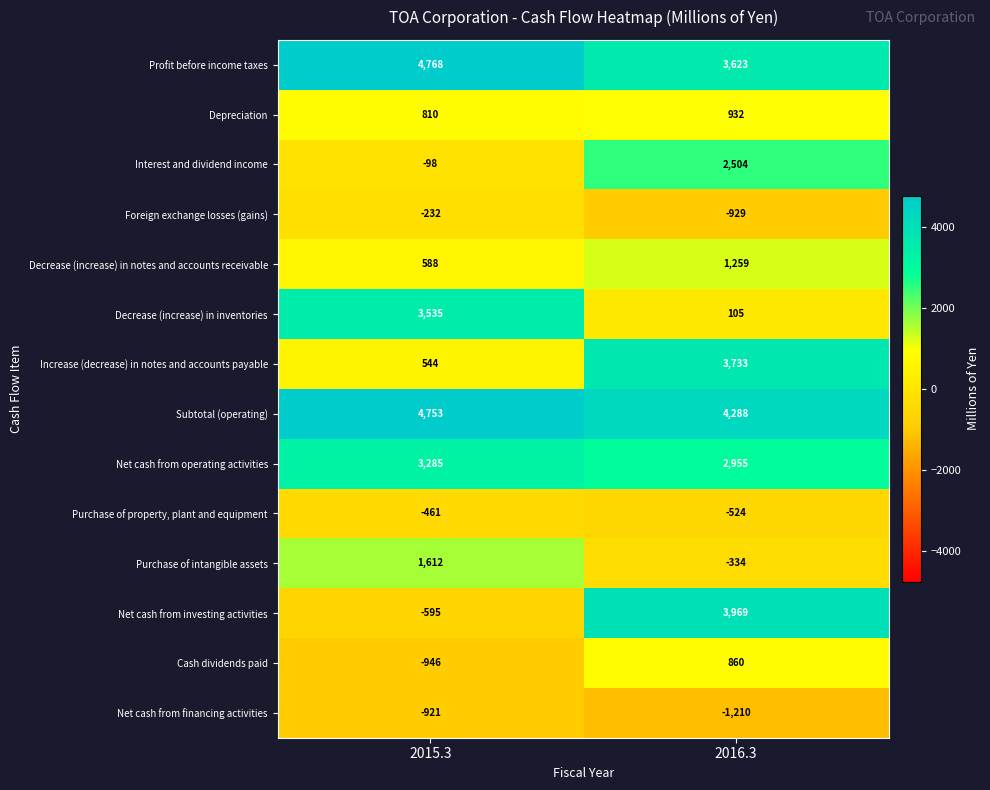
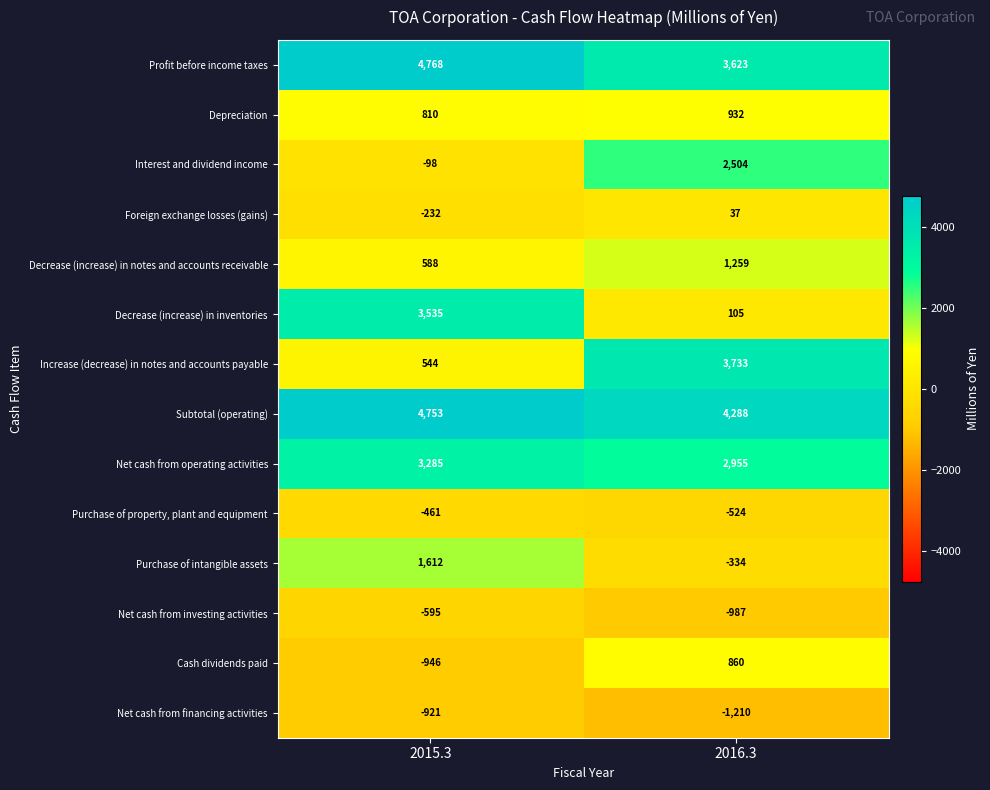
Foreign exchange losses (gains), 2016.3: -929 -> 37
Net cash from investing activities, 2016.3: 3,969 -> -987
